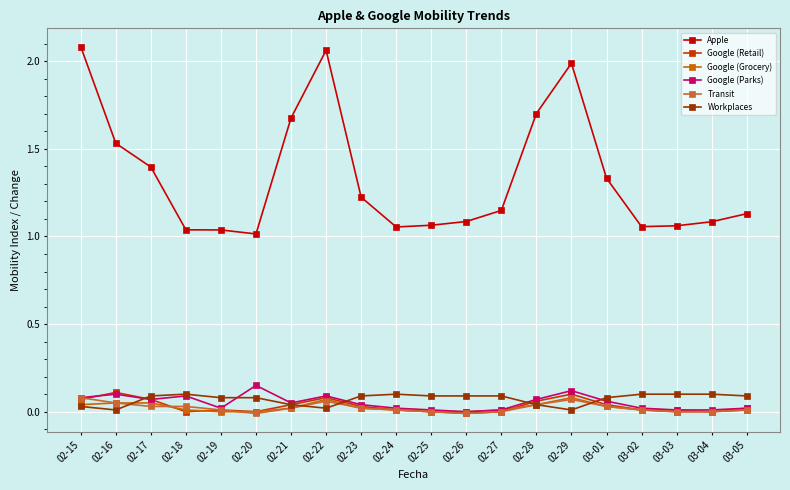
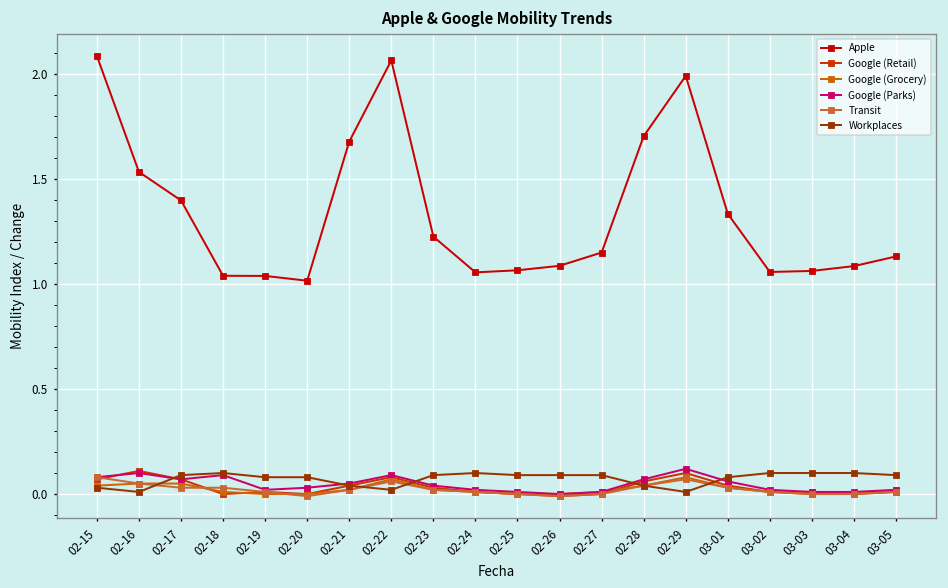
Google (Parks), 02-20: 0.15 -> 0.03
